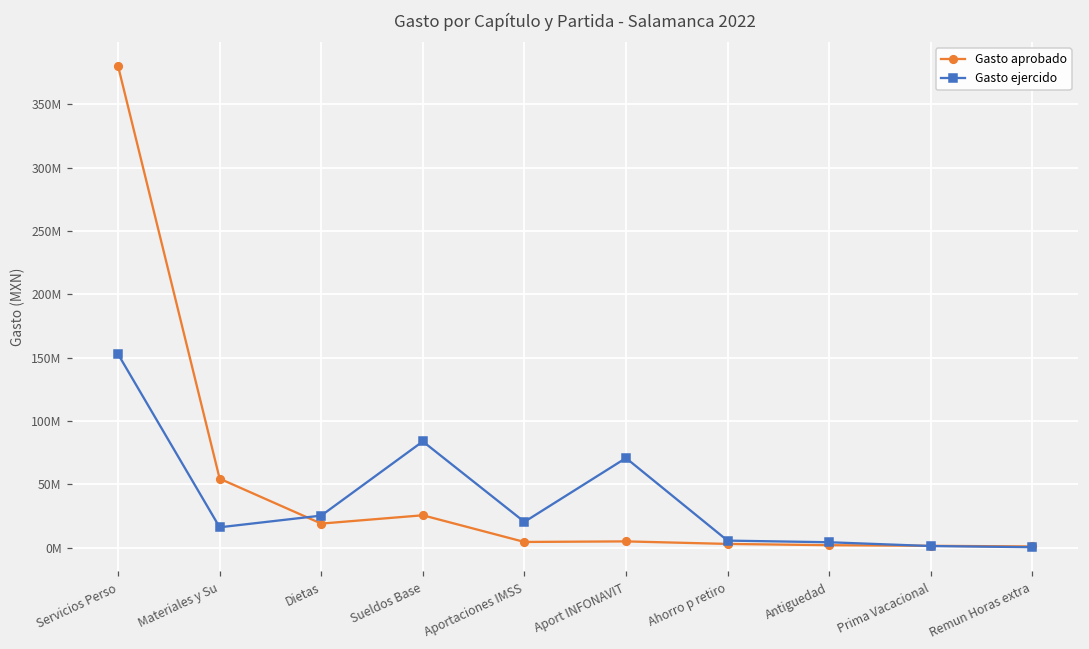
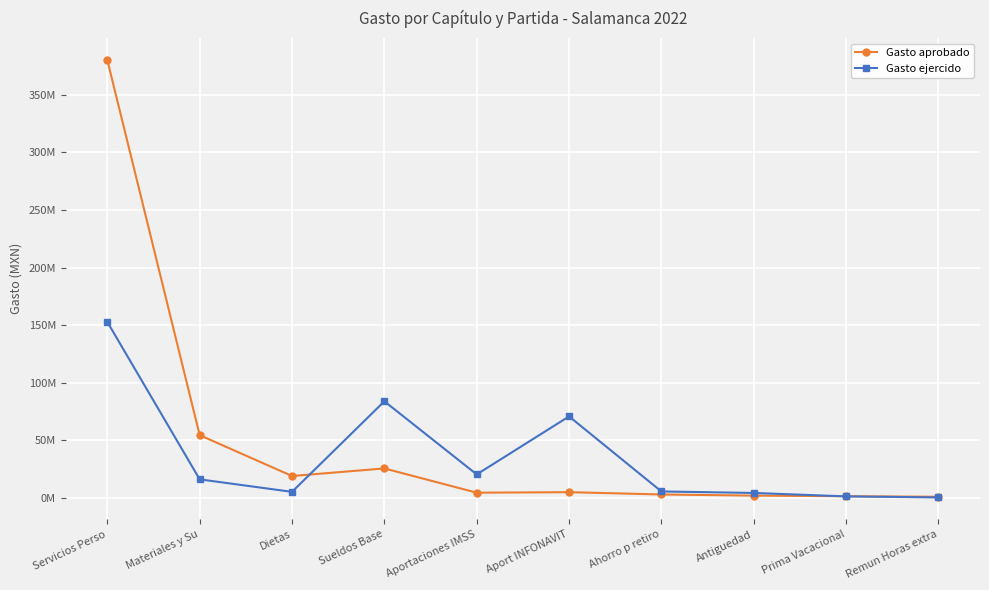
Gasto ejercido, Dietas: 25000000 -> 5000000
